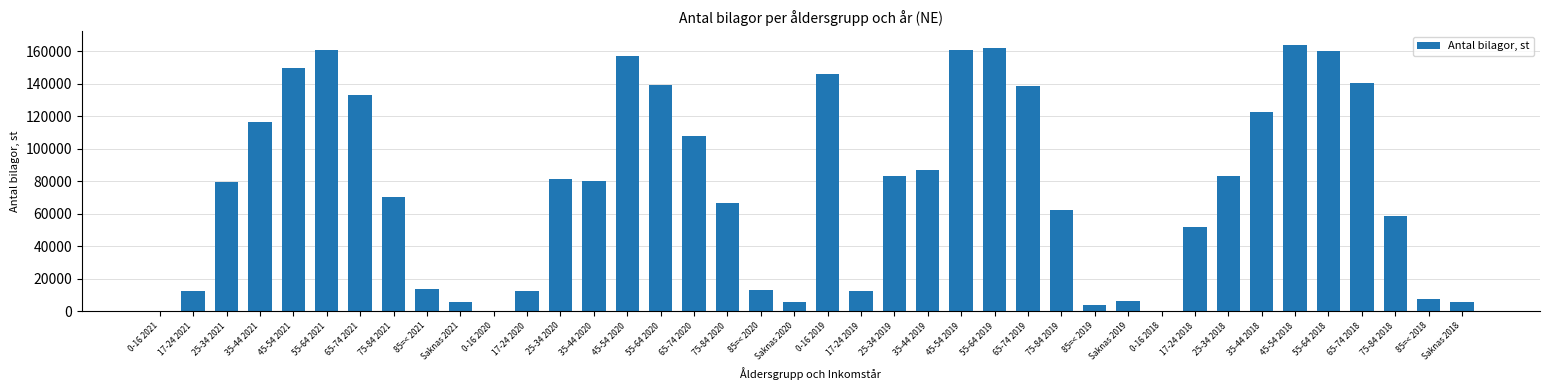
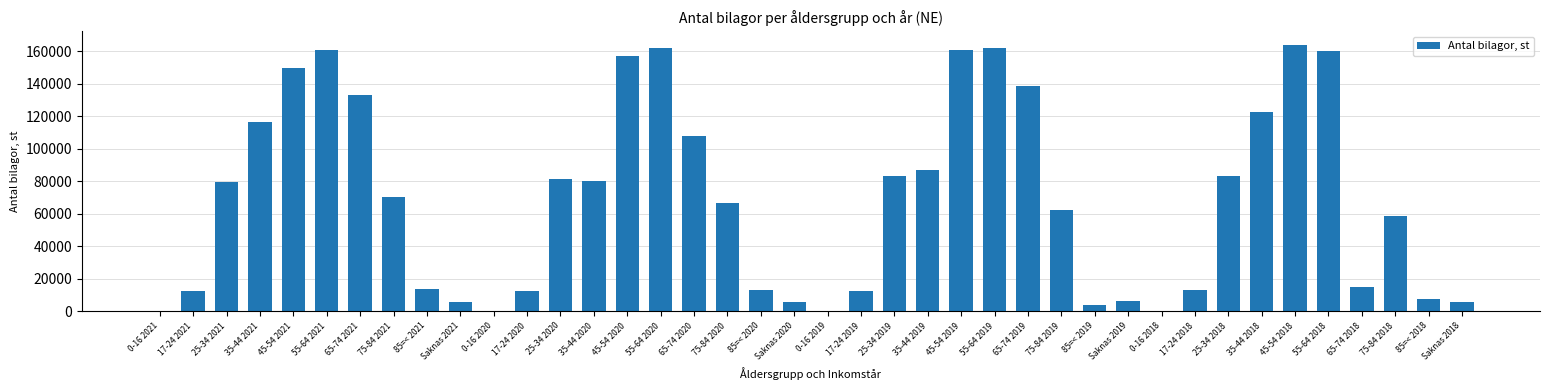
55-64 2020: 139000 -> 162000
0-16 2019: 146000 -> 0
17-24 2018: 52000 -> 13000
65-74 2018: 141000 -> 15000
